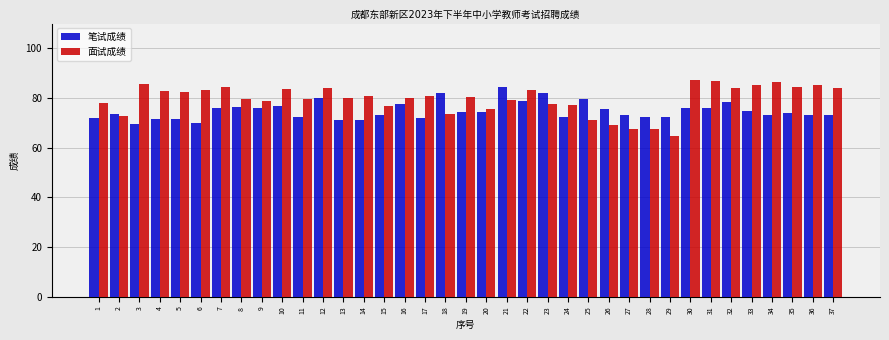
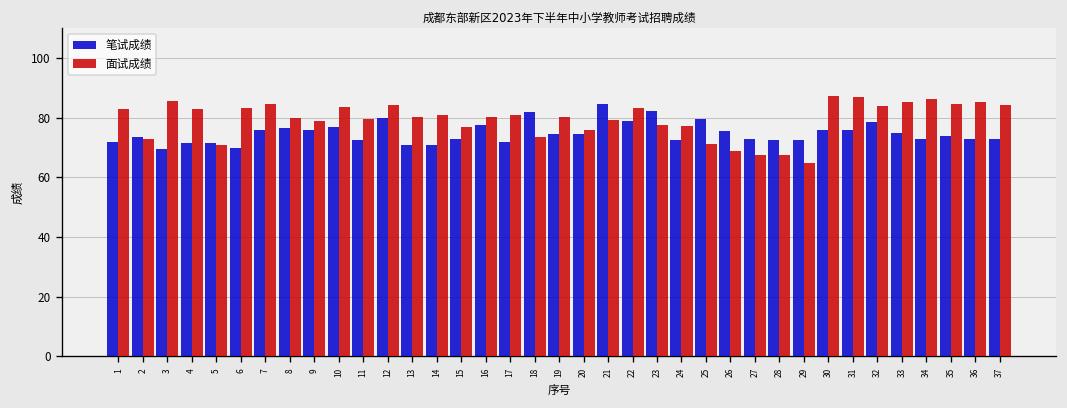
面试成绩, 1: 78 -> 83
面试成绩, 5: 83 -> 71
